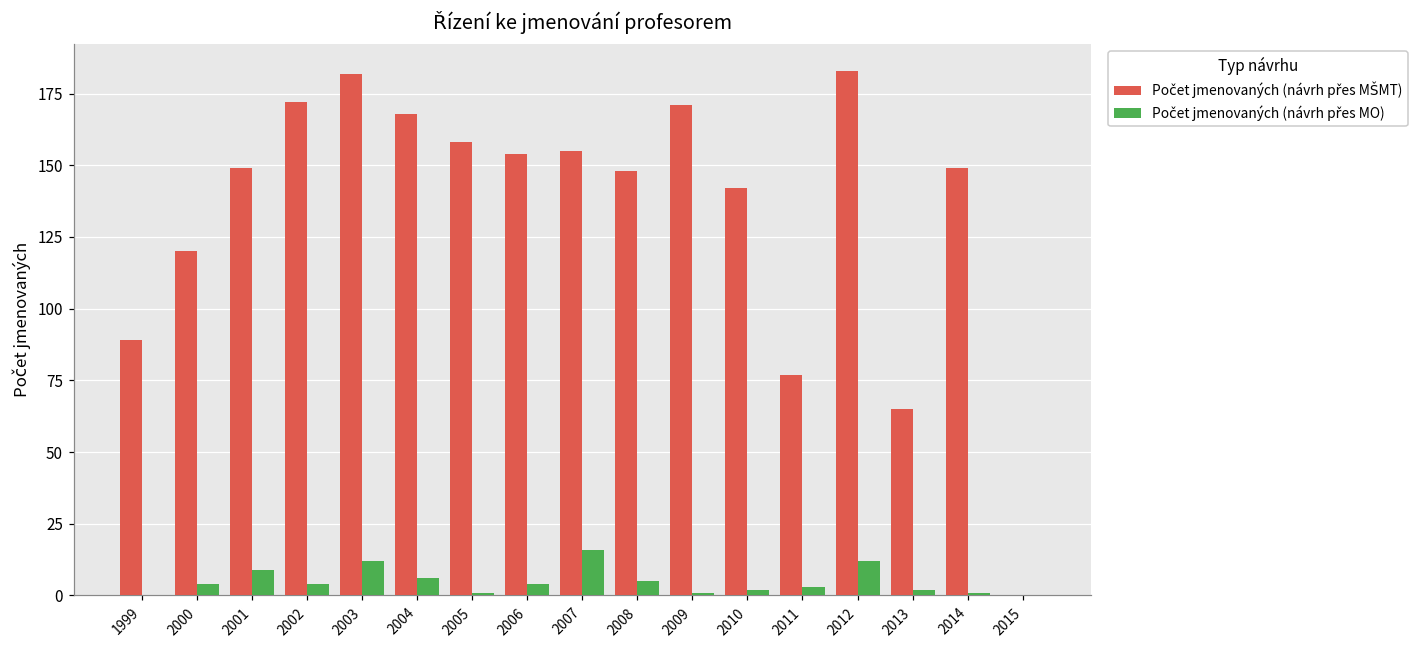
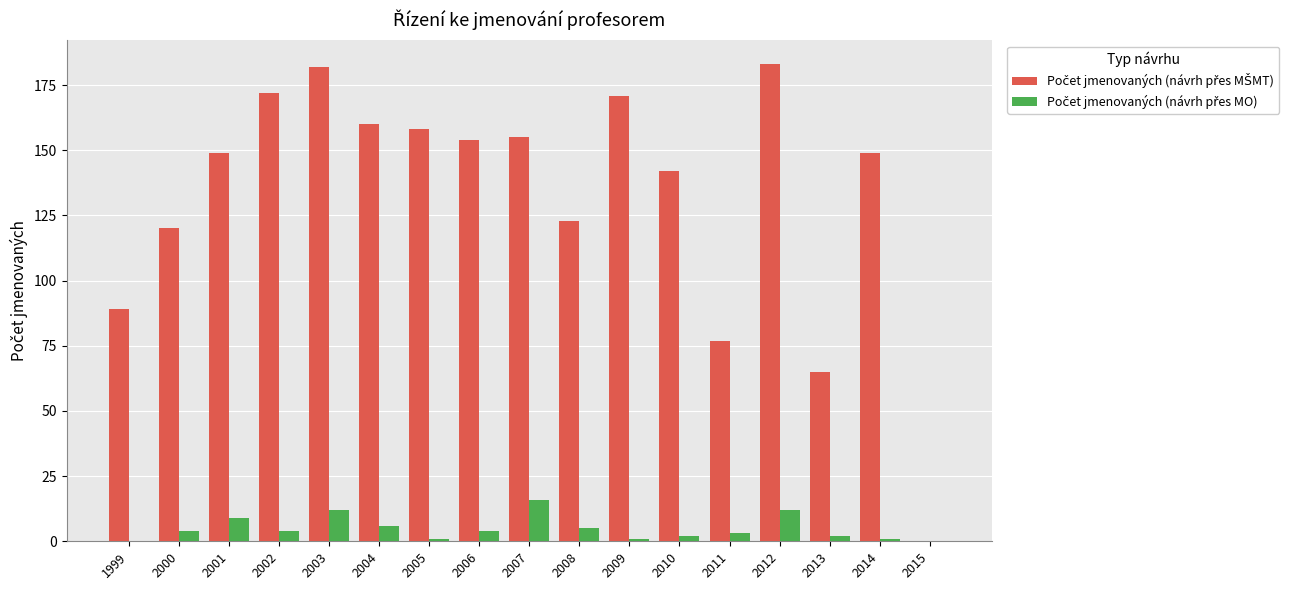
Počet jmenovaných (návrh přes MŠMT), 2004: 168 -> 160
Počet jmenovaných (návrh přes MŠMT), 2008: 148 -> 123
